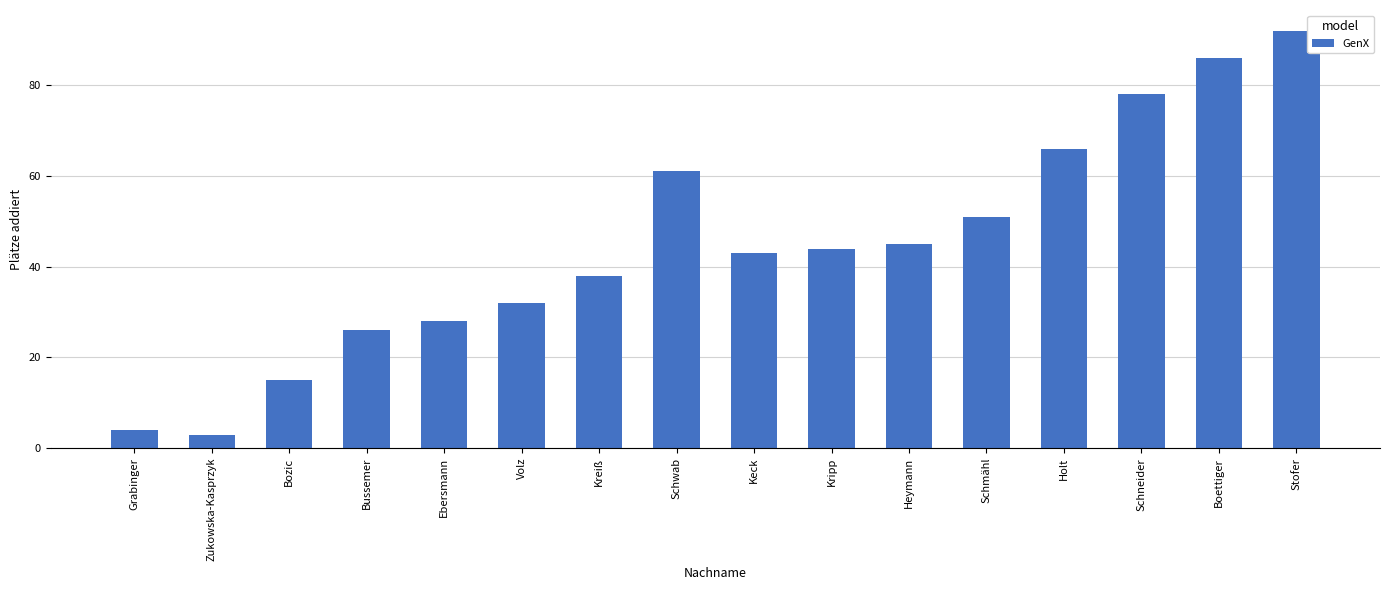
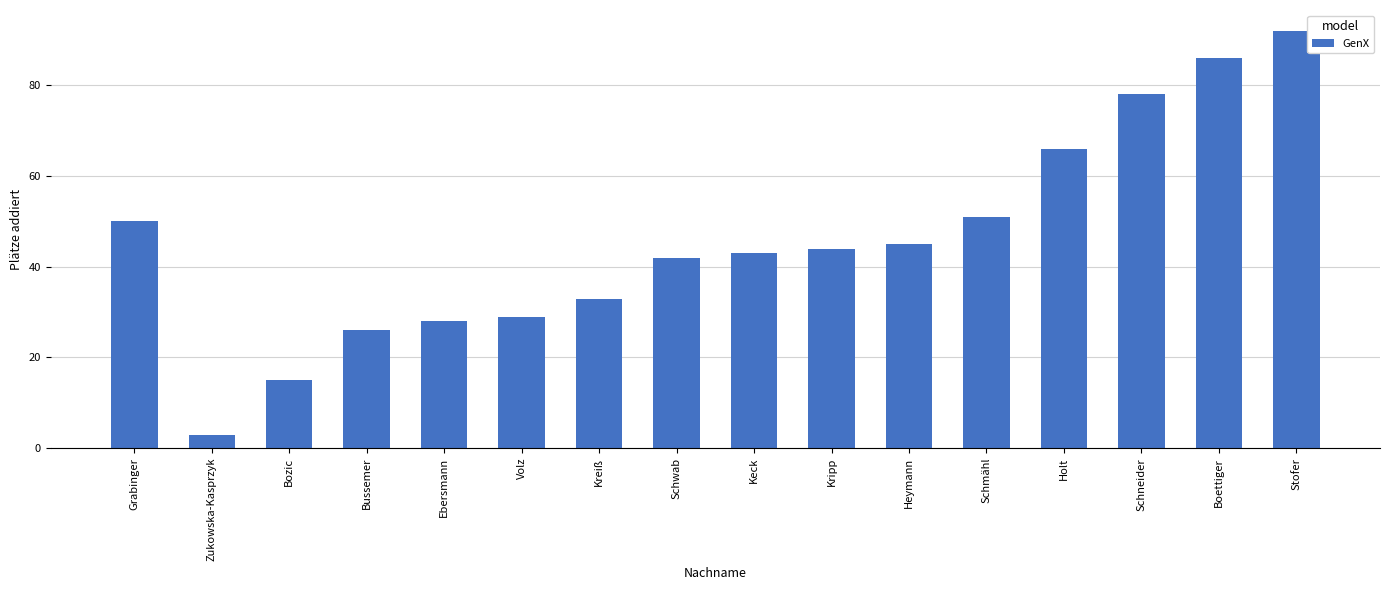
Grabinger: 4 -> 50
Volz: 32 -> 29
Kreiß: 38 -> 33
Schwab: 61 -> 42
